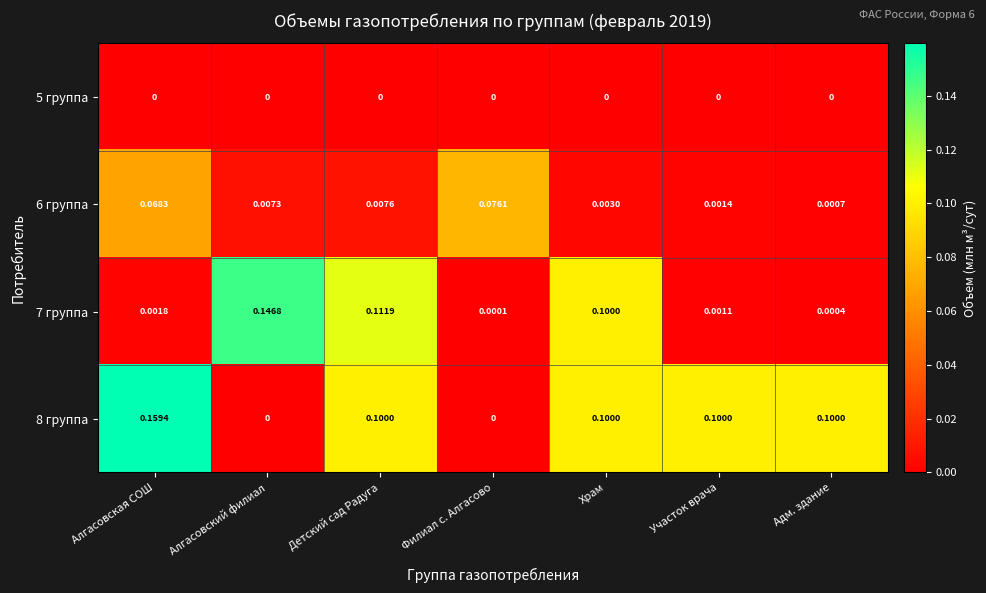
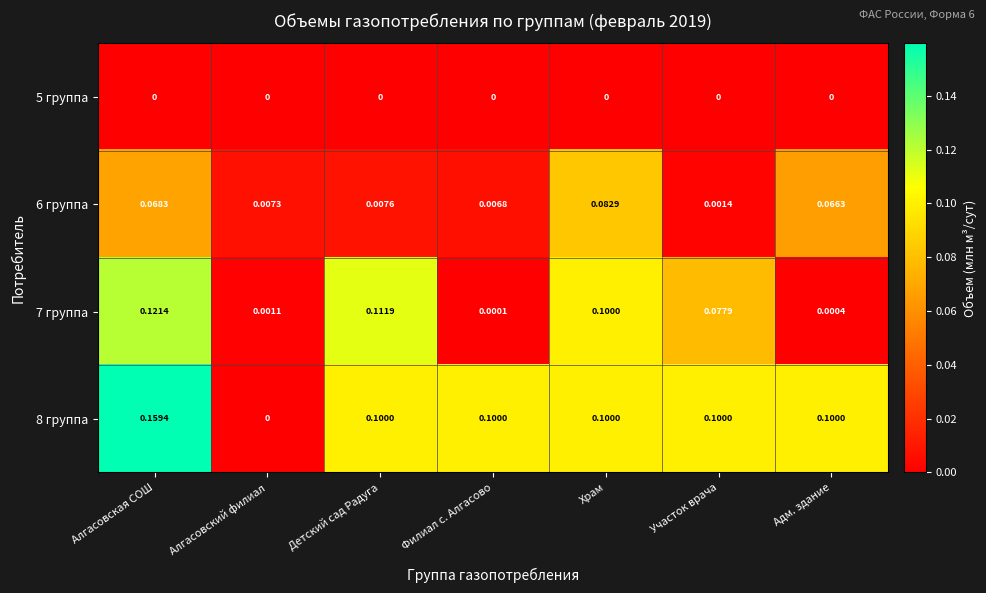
6 группа, Филиал с. Алгасово: 0.0761 -> 0.0068
6 группа, Храм: 0.0030 -> 0.0829
6 группа, Адм. здание: 0.0007 -> 0.0663
7 группа, Алгасовская СОШ: 0.0018 -> 0.1214
7 группа, Алгасовский филиал: 0.1468 -> 0.0011
7 группа, Участок врача: 0.0011 -> 0.0779
8 группа, Филиал с. Алгасово: 0 -> 0.1000
